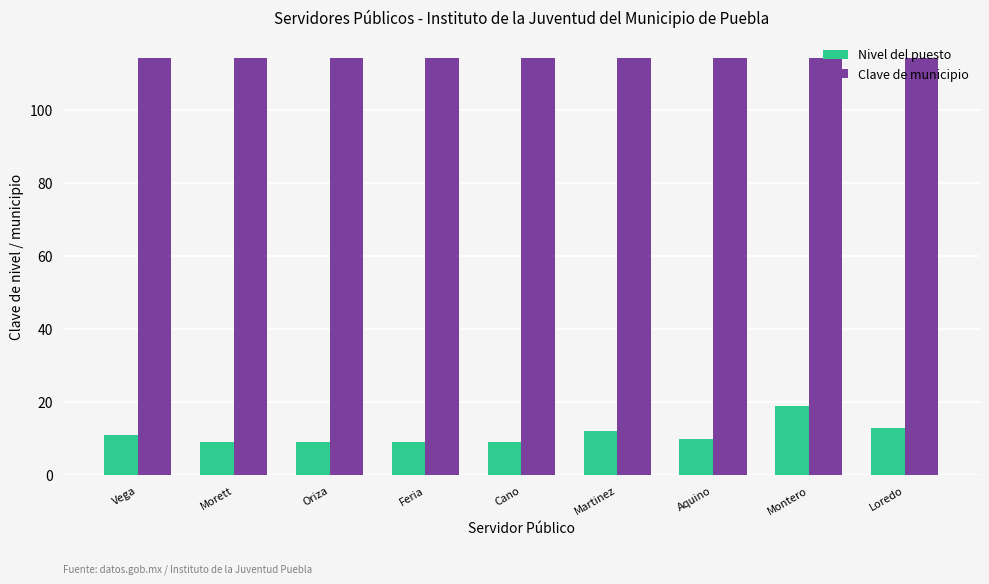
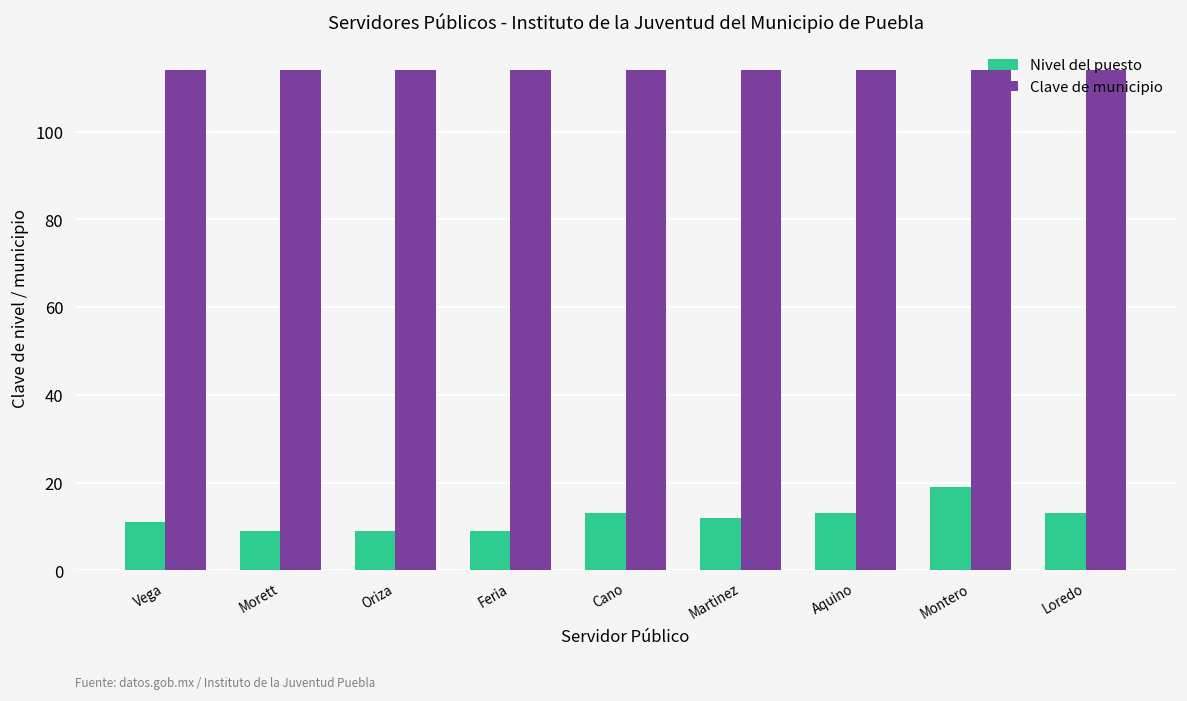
Nivel del puesto, Cano: 9 -> 13
Nivel del puesto, Aquino: 10 -> 13
